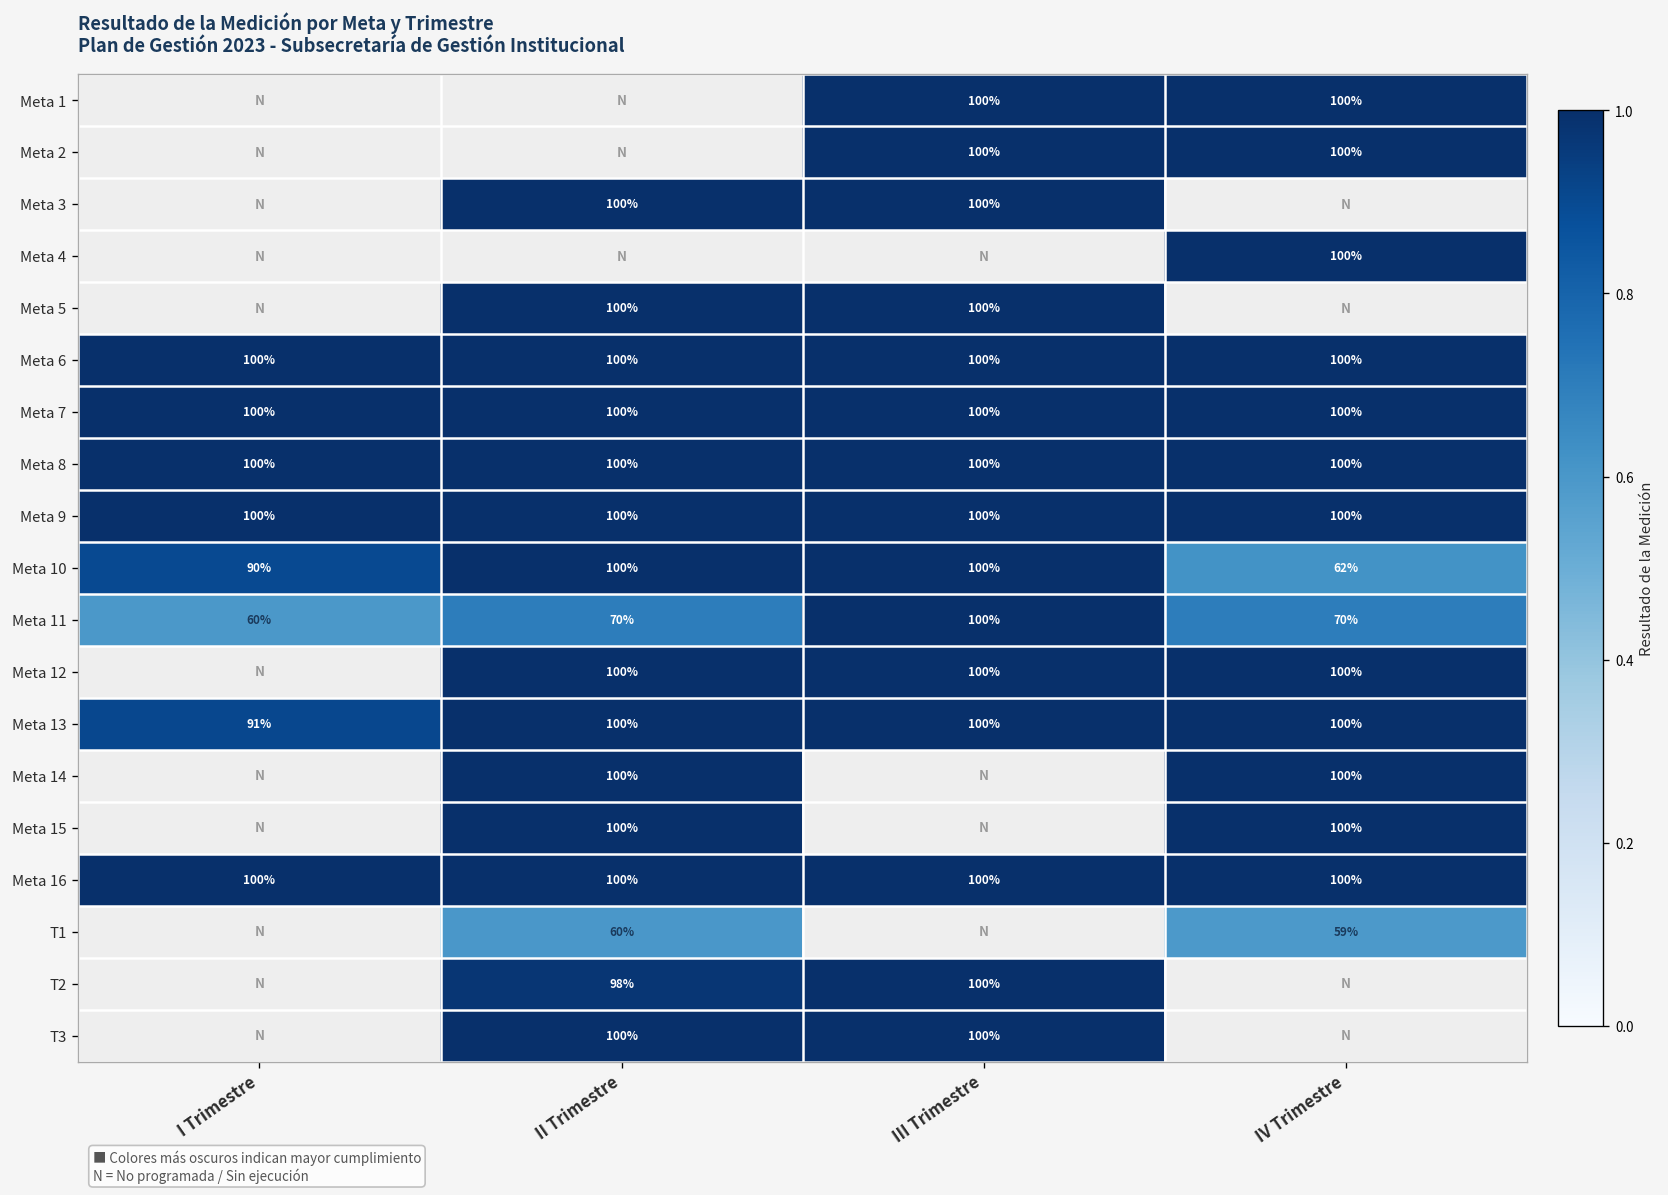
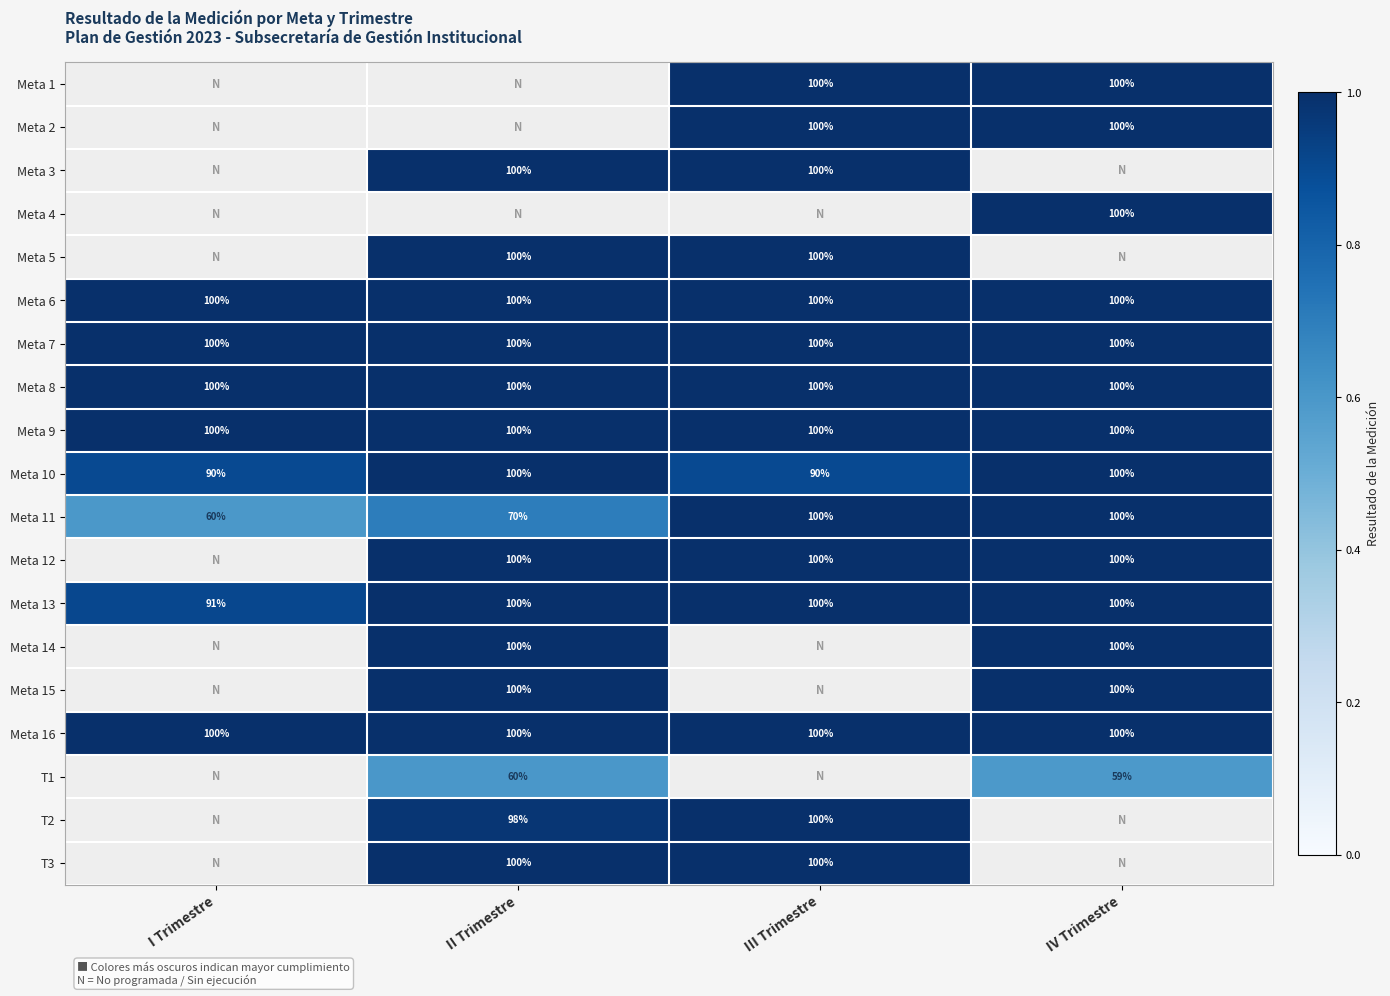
Meta 10, III Trimestre: 100% -> 90%
Meta 10, IV Trimestre: 62% -> 100%
Meta 11, IV Trimestre: 70% -> 100%
